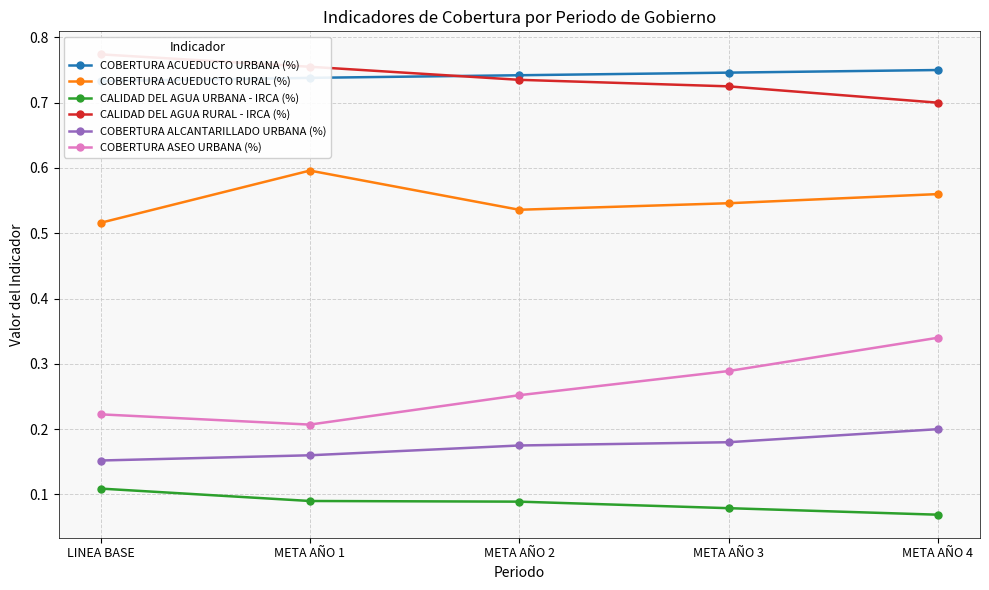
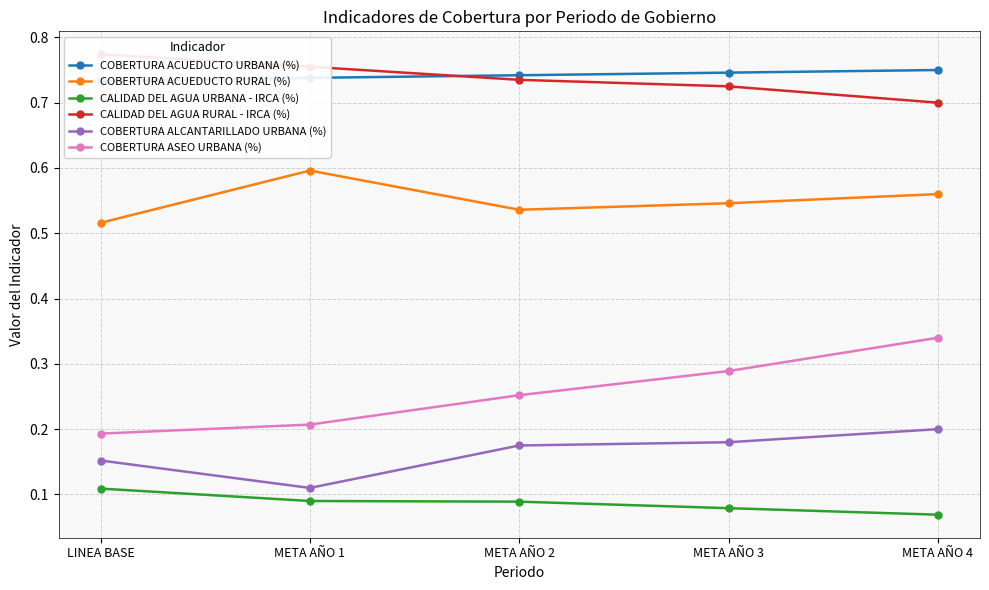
COBERTURA ASEO URBANA (%), LINEA BASE: 0.22 -> 0.19
COBERTURA ALCANTARILLADO URBANA (%), META AÑO 1: 0.16 -> 0.11
